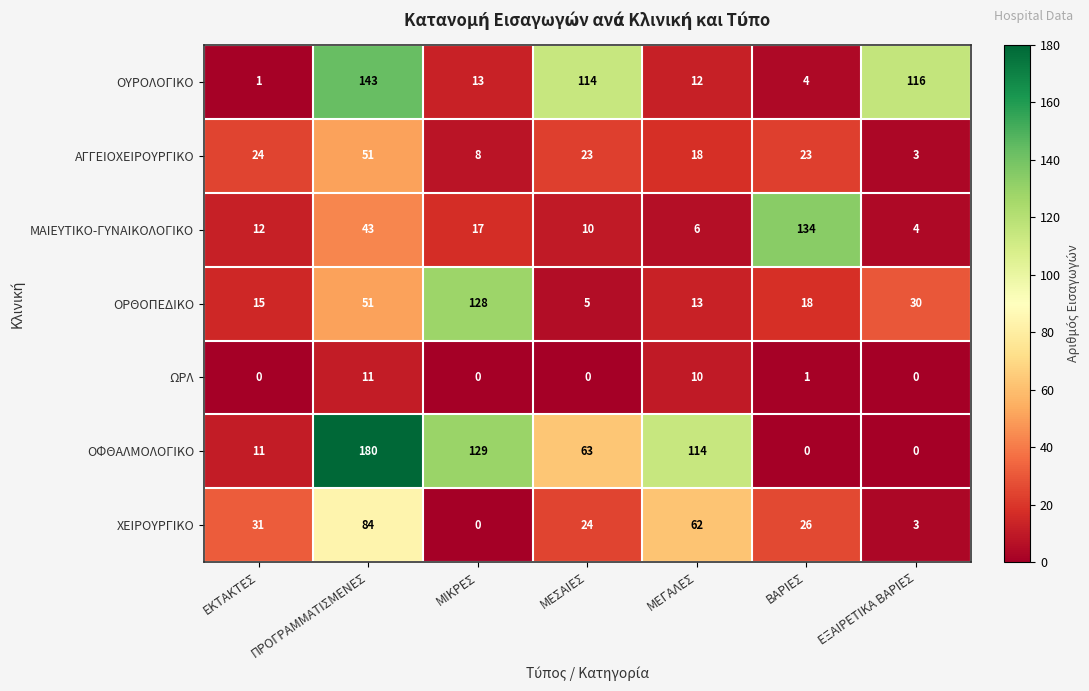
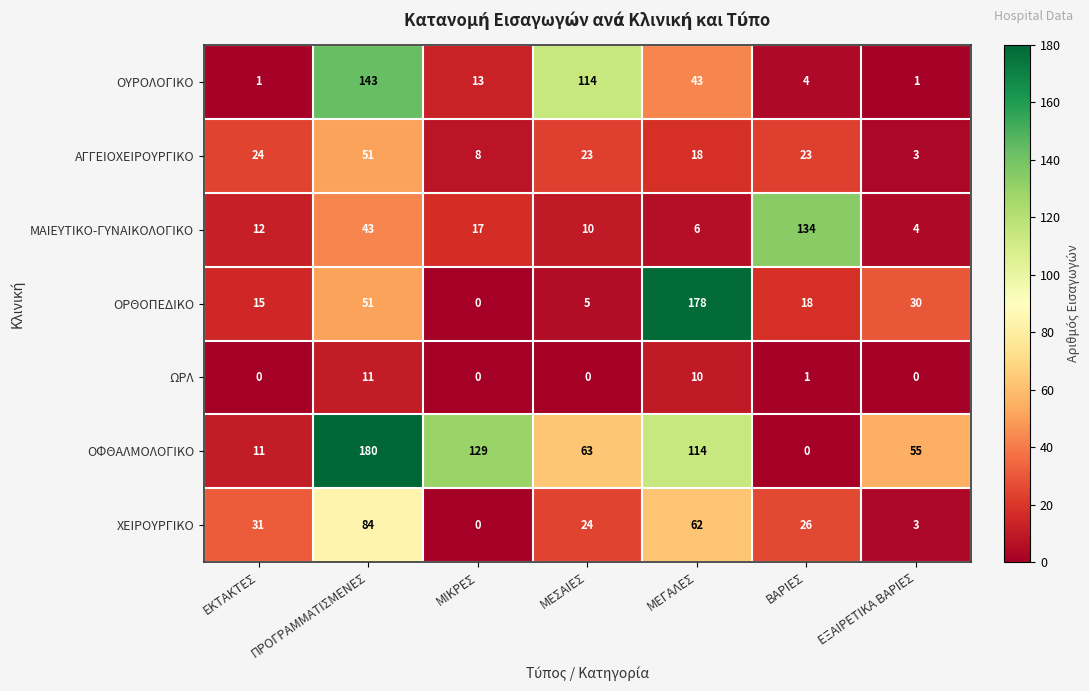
ΟΥΡΟΛΟΓΙΚΟ, ΜΕΓΑΛΕΣ: 12 -> 43
ΟΥΡΟΛΟΓΙΚΟ, ΕΞΑΙΡΕΤΙΚΑ ΒΑΡΙΕΣ: 116 -> 1
ΟΡΘΟΠΕΔΙΚΟ, ΜΙΚΡΕΣ: 128 -> 0
ΟΡΘΟΠΕΔΙΚΟ, ΜΕΓΑΛΕΣ: 13 -> 178
ΟΦΘΑΛΜΟΛΟΓΙΚΟ, ΕΞΑΙΡΕΤΙΚΑ ΒΑΡΙΕΣ: 0 -> 55
